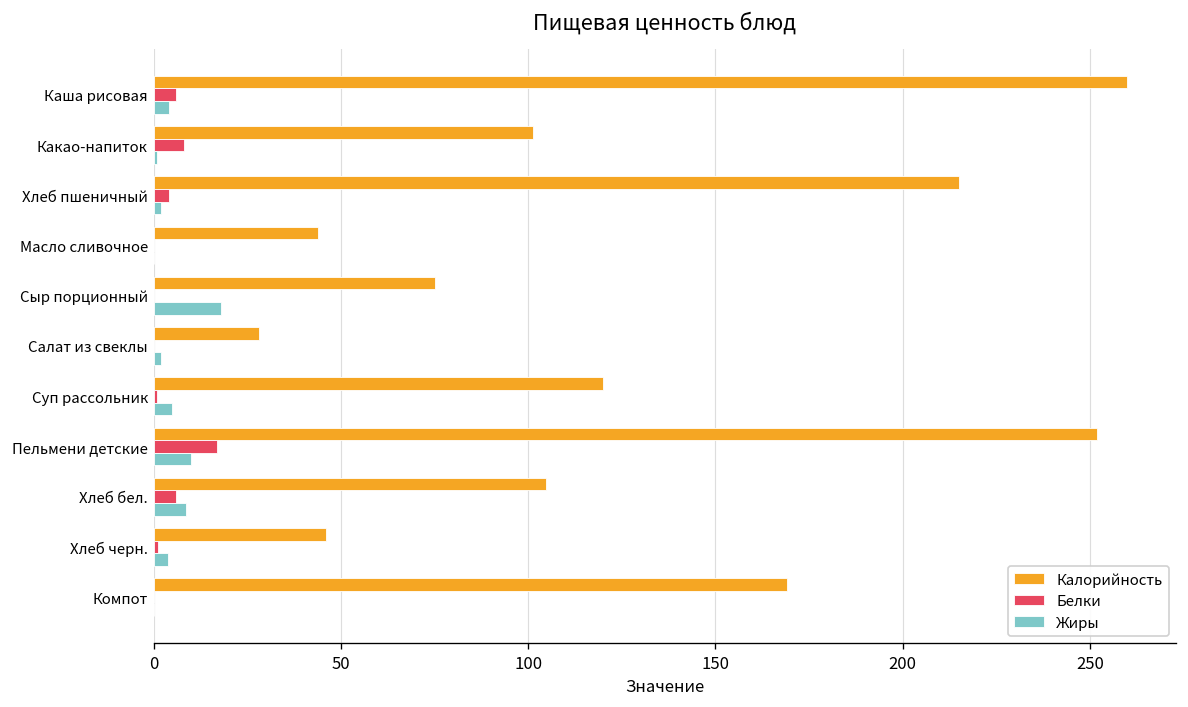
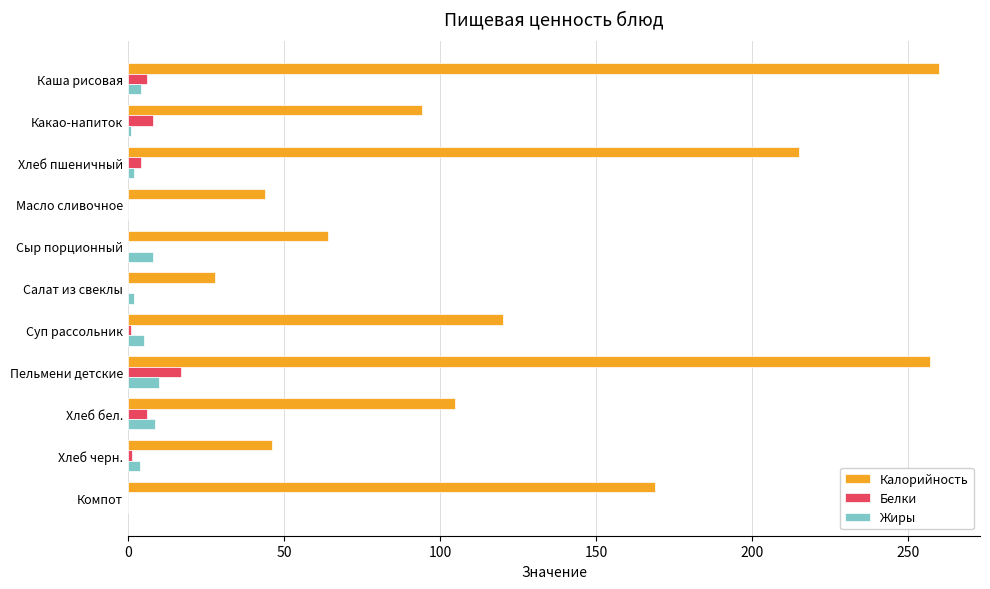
Калорийность, Какао-напиток: 101 -> 94
Калорийность, Сыр порционный: 75 -> 64
Жиры, Сыр порционный: 18 -> 8
Калорийность, Пельмени детские: 252 -> 257
